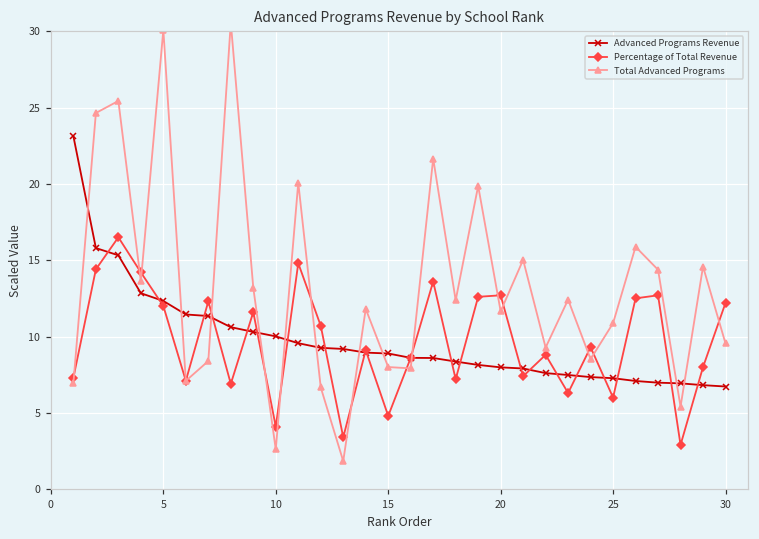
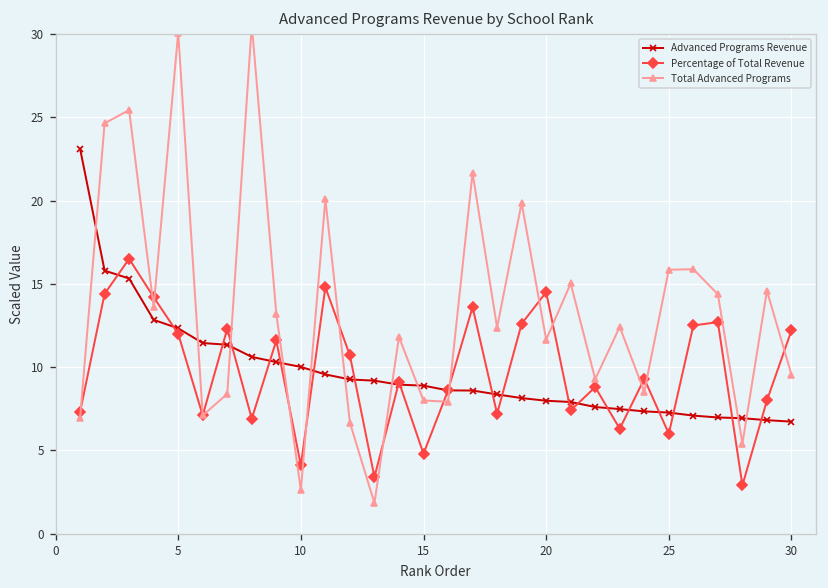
Percentage of Total Revenue, 20: 12.7 -> 14.5
Total Advanced Programs, 25: 10.9 -> 15.8
